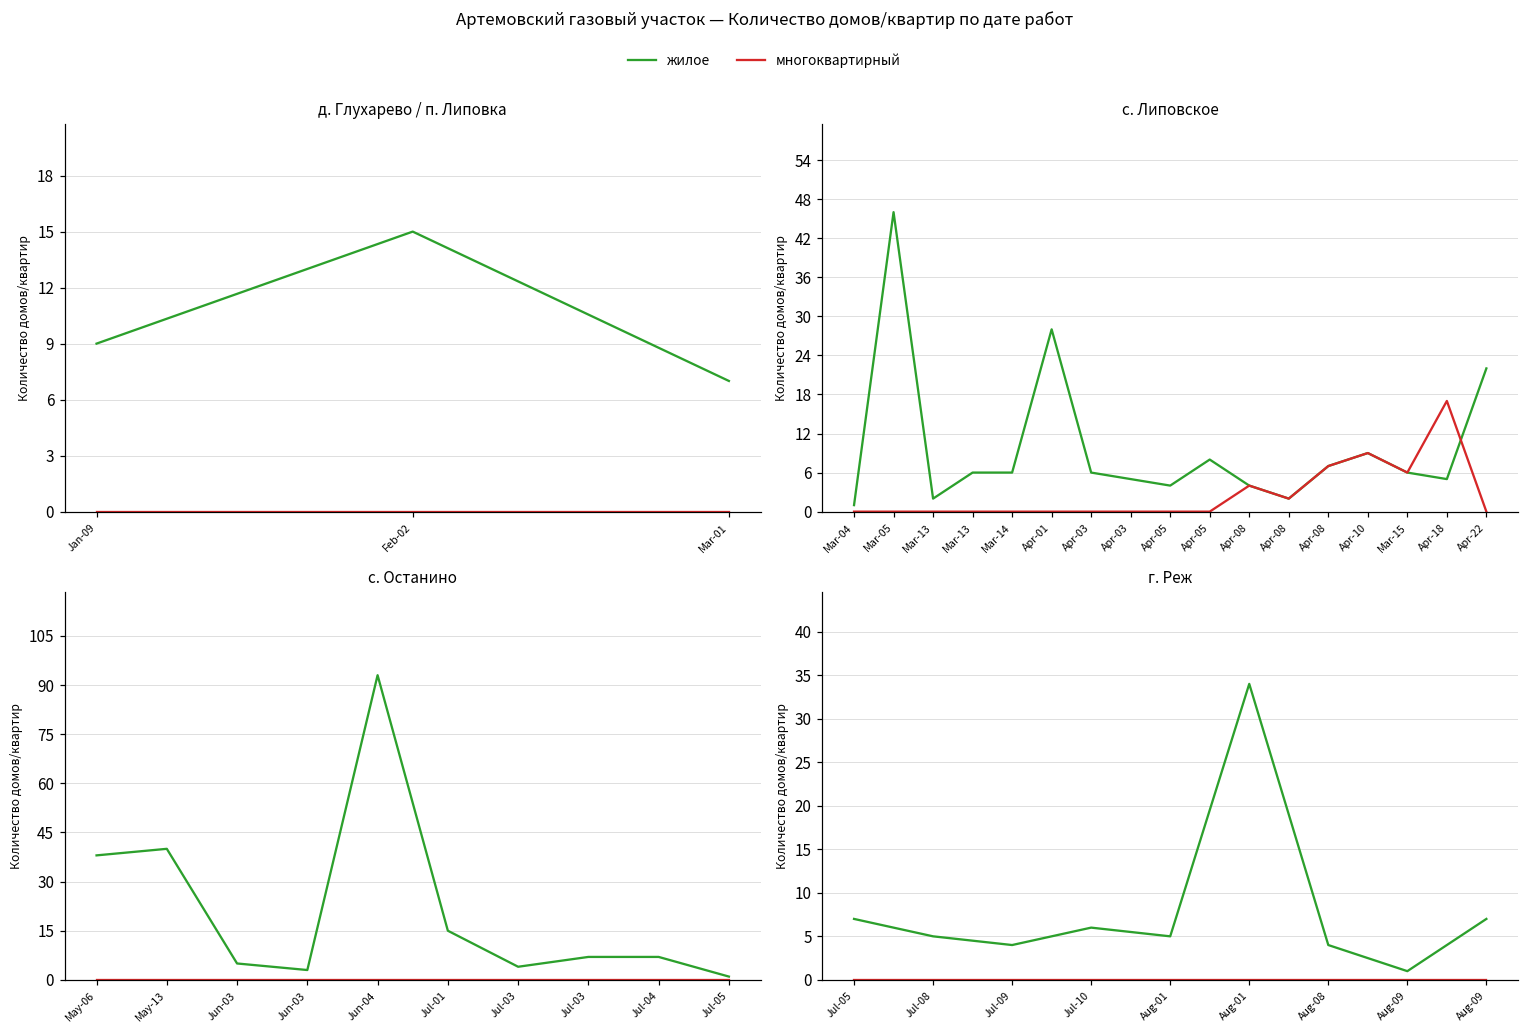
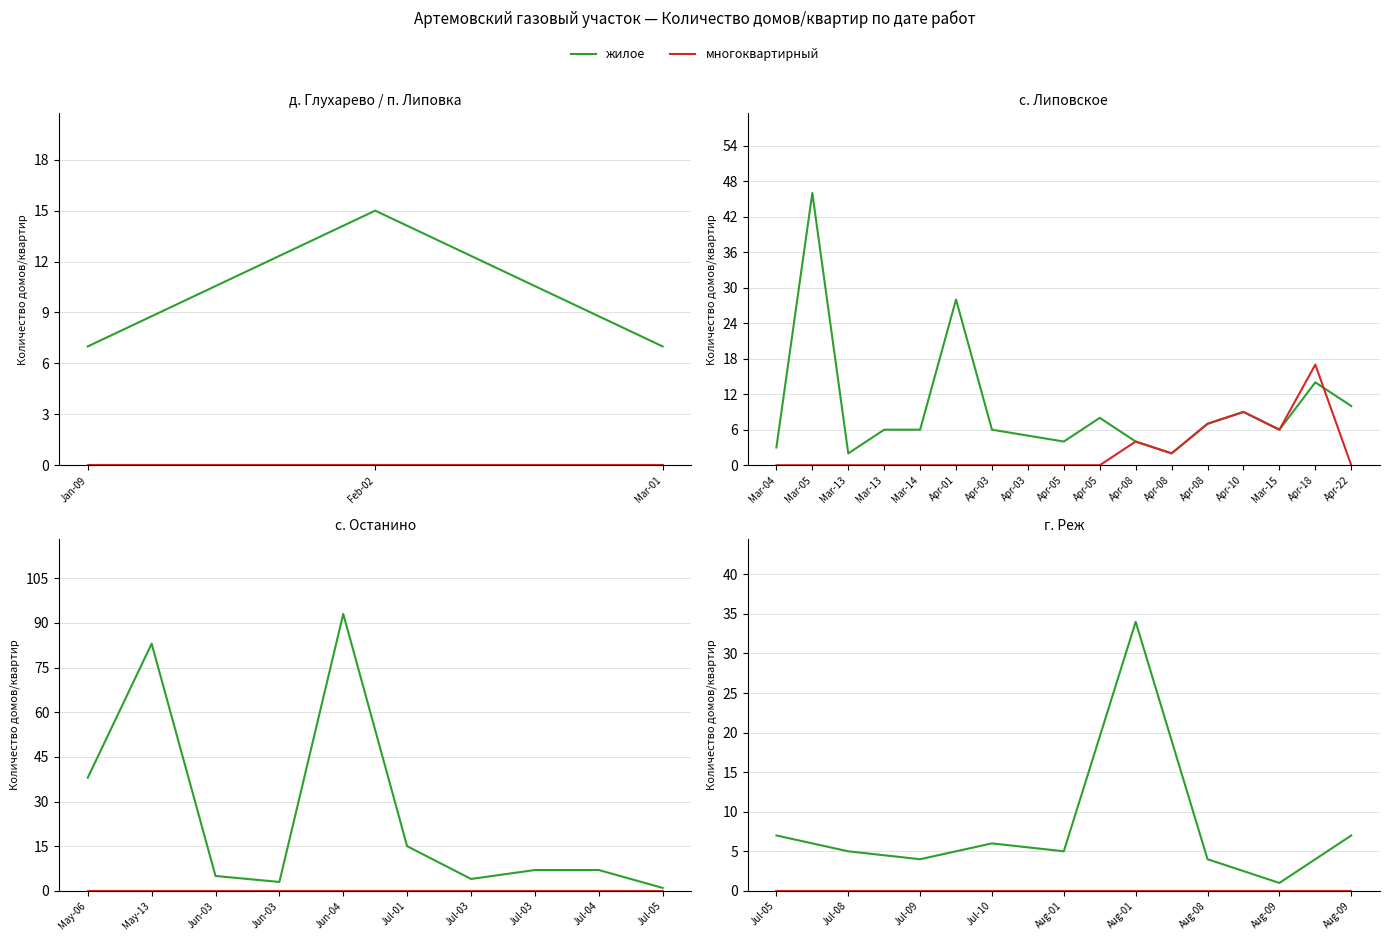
д. Глухарево / п. Липовка, жилое, Jan-09: 9 -> 7
с. Липовское, жилое, Mar-04: 1 -> 3
с. Липовское, жилое, Apr-18: 5 -> 14
с. Липовское, жилое, Apr-22: 22 -> 10
с. Останино, жилое, May-13: 40 -> 83
